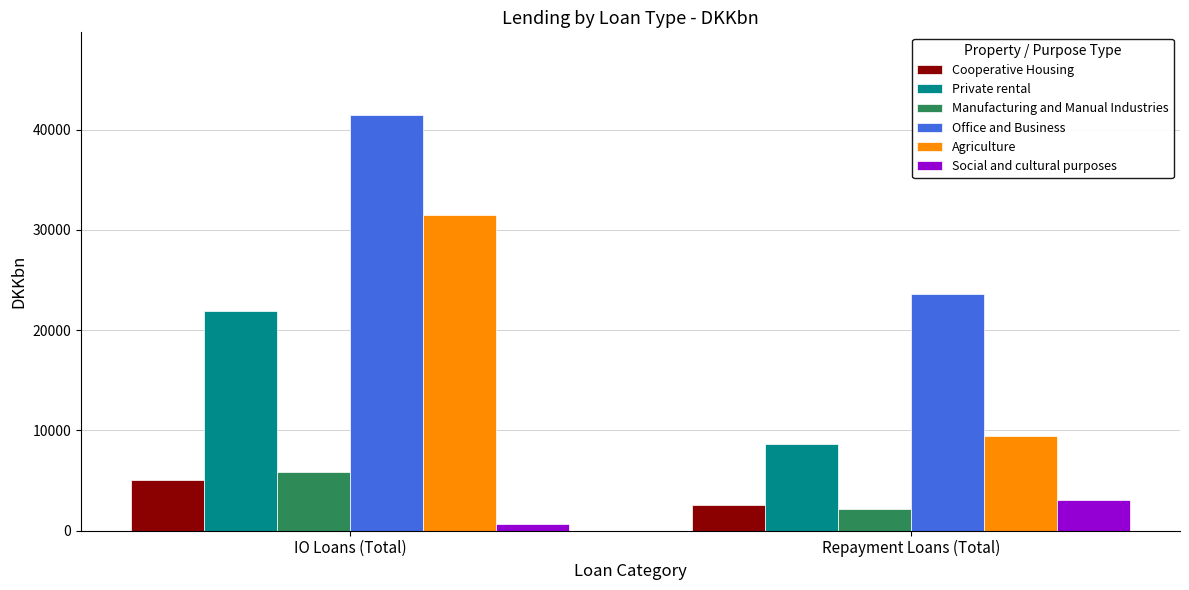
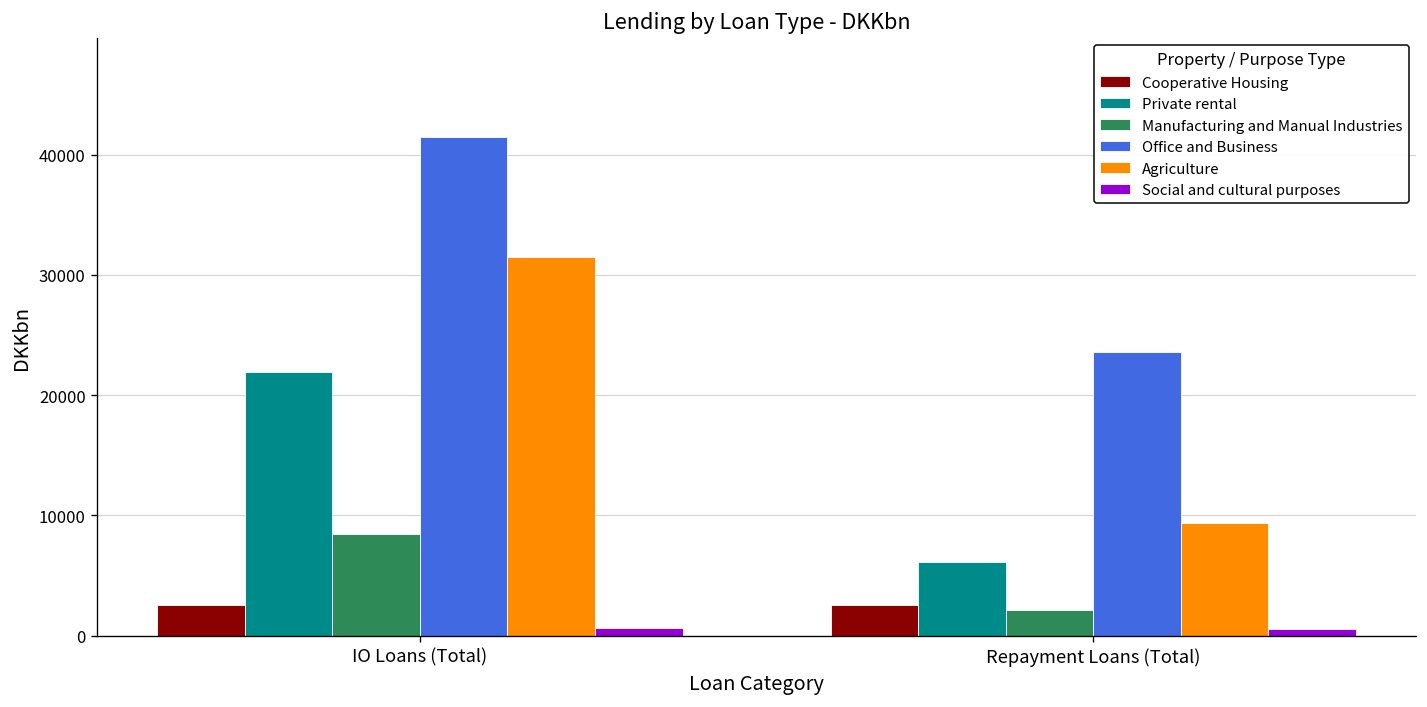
Cooperative Housing, IO Loans (Total): 5000 -> 2500
Manufacturing and Manual Industries, IO Loans (Total): 5800 -> 8400
Private rental, Repayment Loans (Total): 8700 -> 6100
Social and cultural purposes, Repayment Loans (Total): 3000 -> 500
